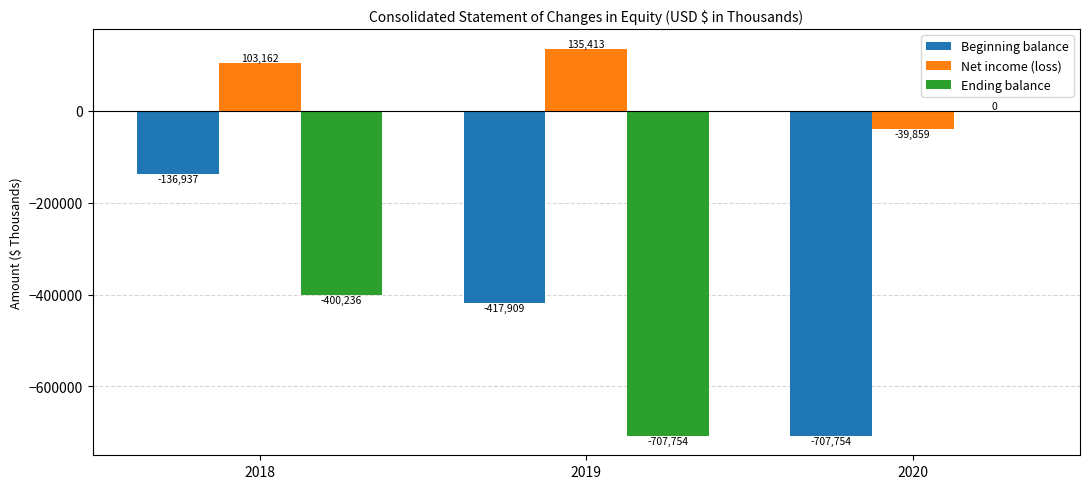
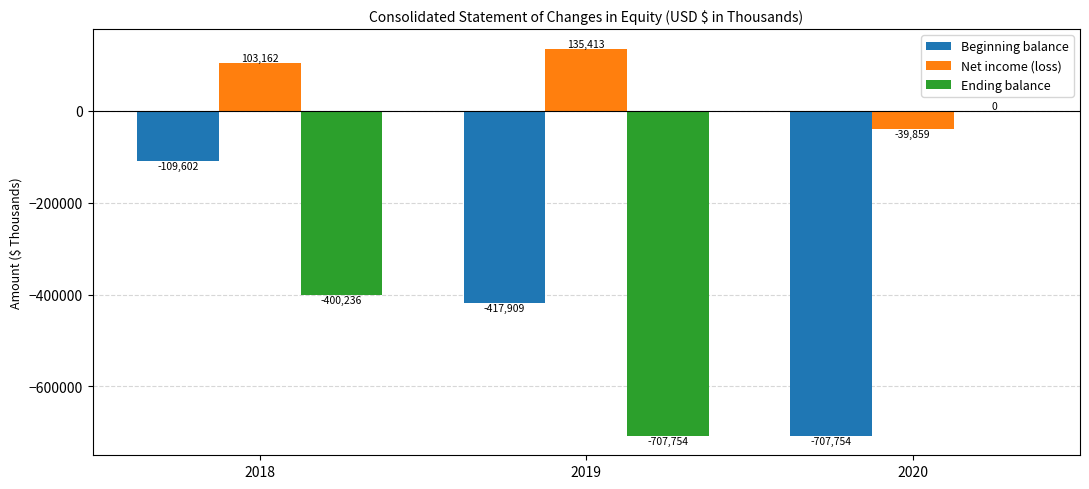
Beginning balance, 2018: -136,937 -> -109,602
